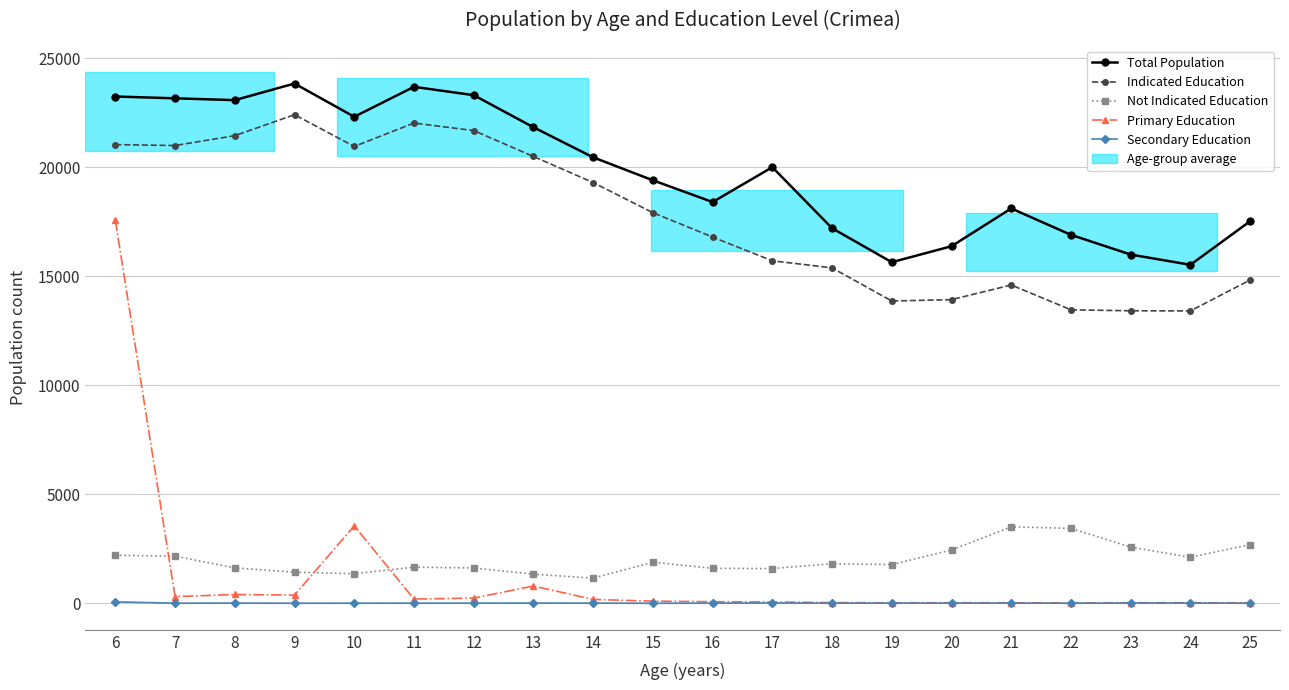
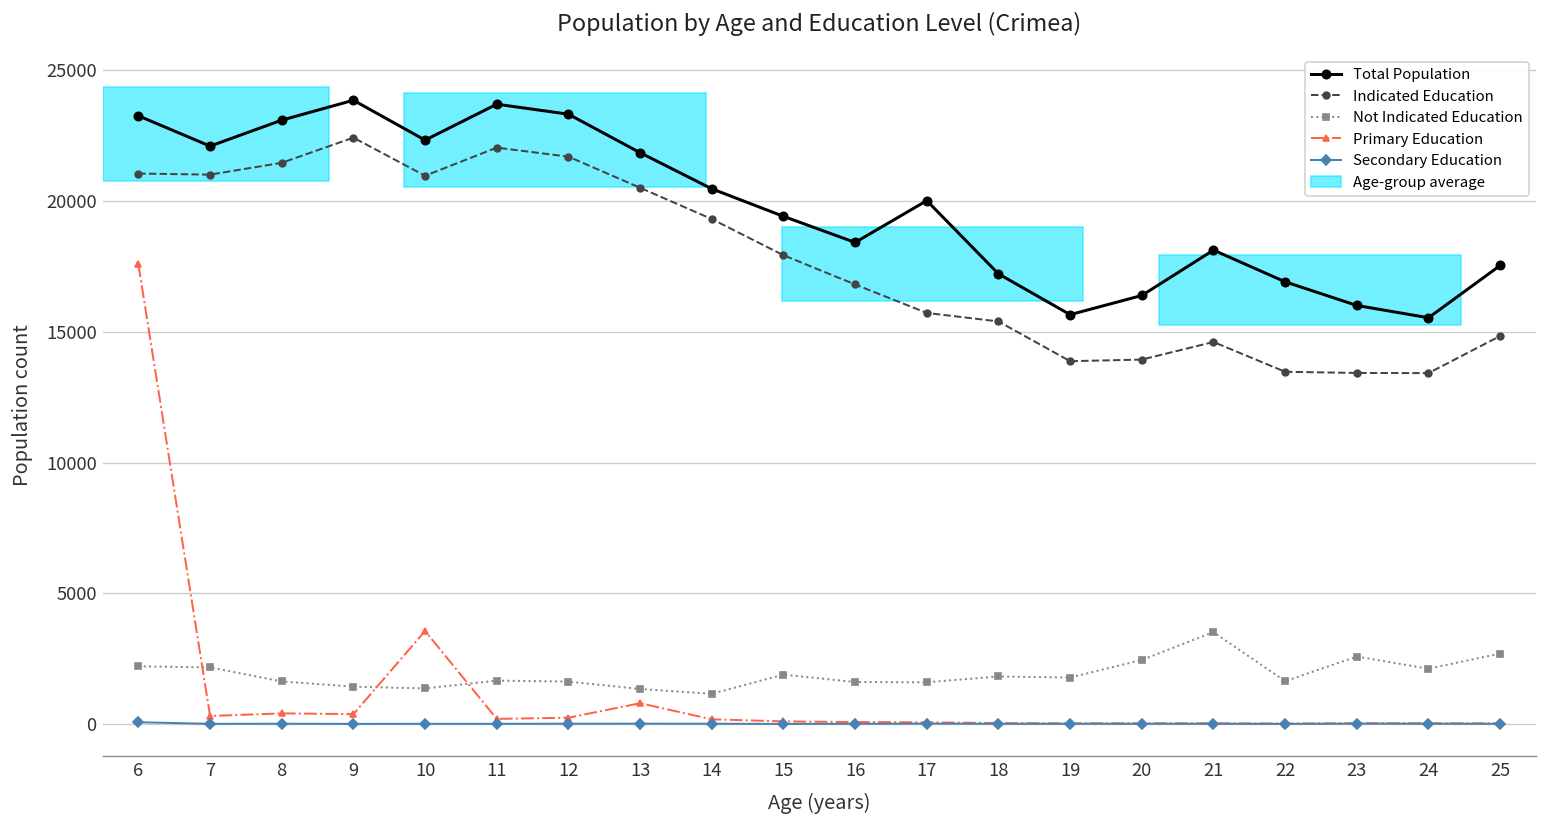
Total Population, 7: 23200 -> 22100
Not Indicated Education, 22: 3400 -> 1600
